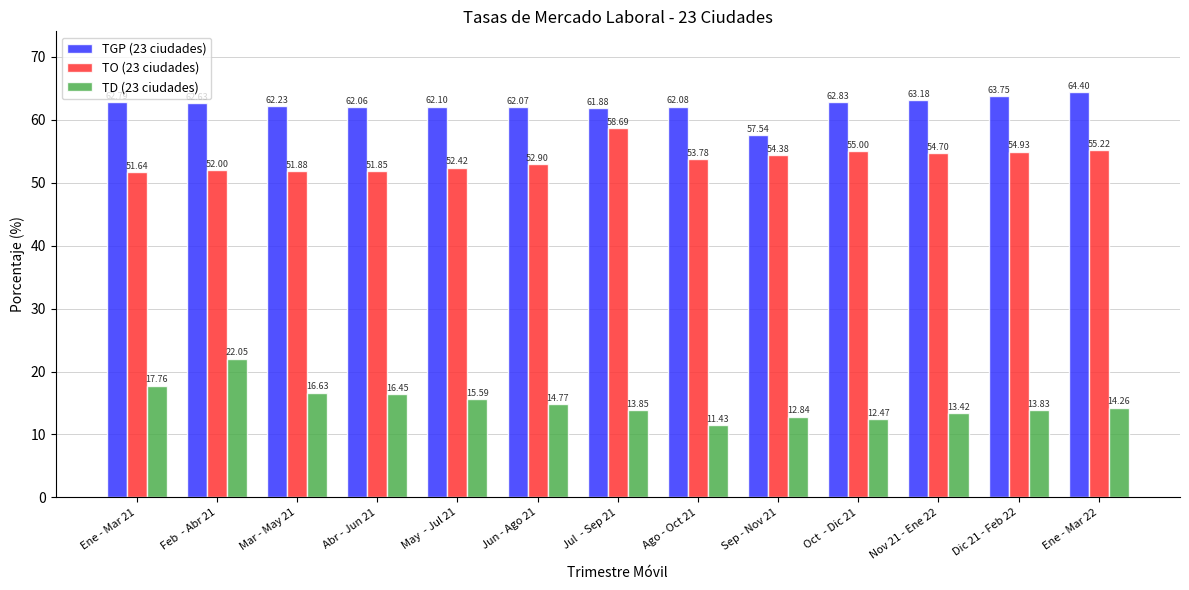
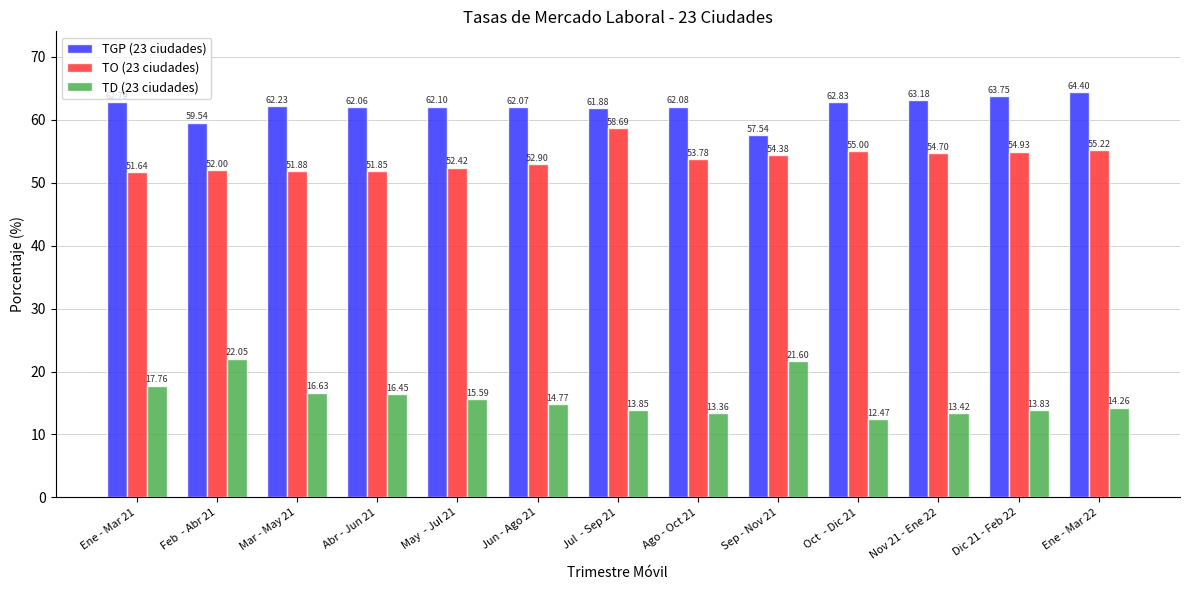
TGP (23 ciudades), Feb - Abr 21: 63 -> 60
TD (23 ciudades), Ago - Oct 21: 11.43 -> 13.36
TD (23 ciudades), Sep - Nov 21: 12.84 -> 21.60
